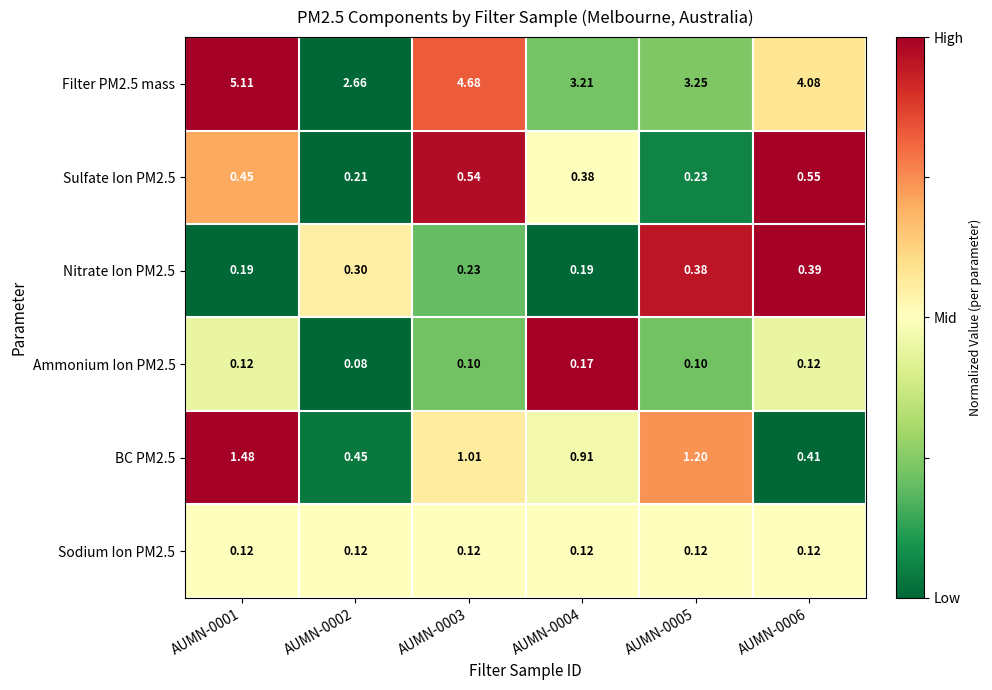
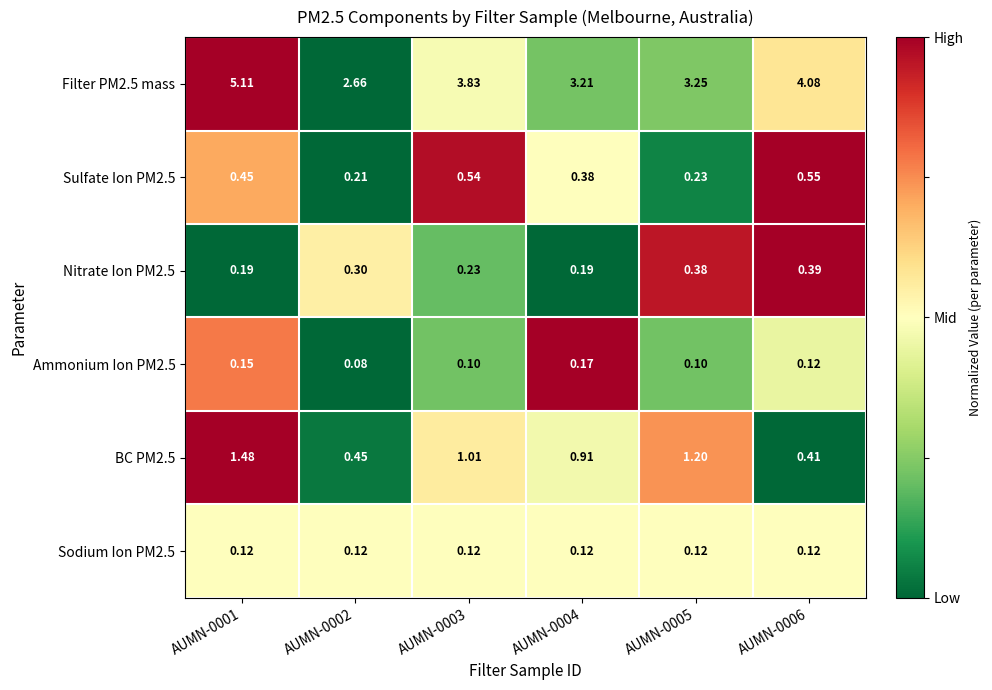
Filter PM2.5 mass, AUMN-0003: 4.68 -> 3.83
Ammonium Ion PM2.5, AUMN-0001: 0.12 -> 0.15
